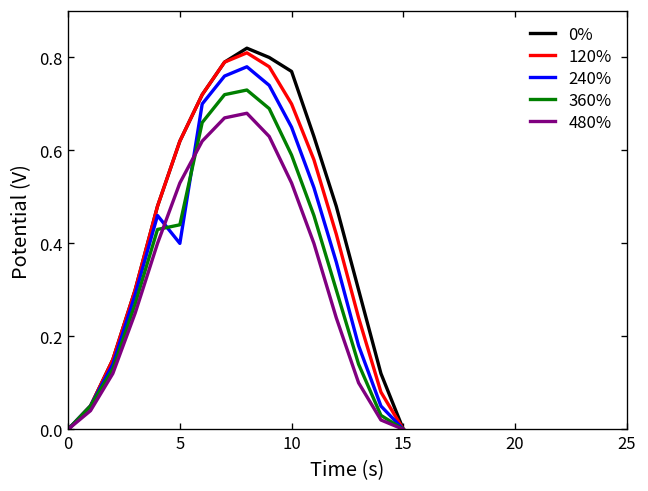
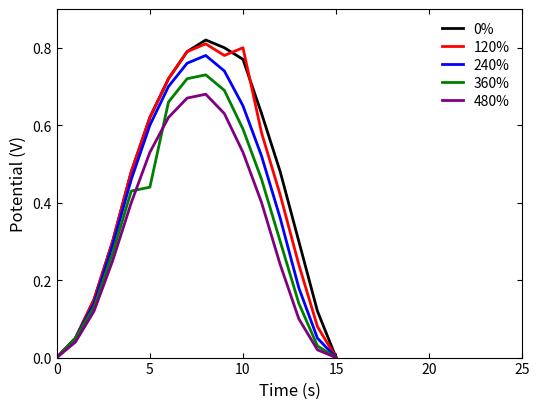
240%, 5: 0.4 -> 0.6
120%, 10: 0.7 -> 0.8
